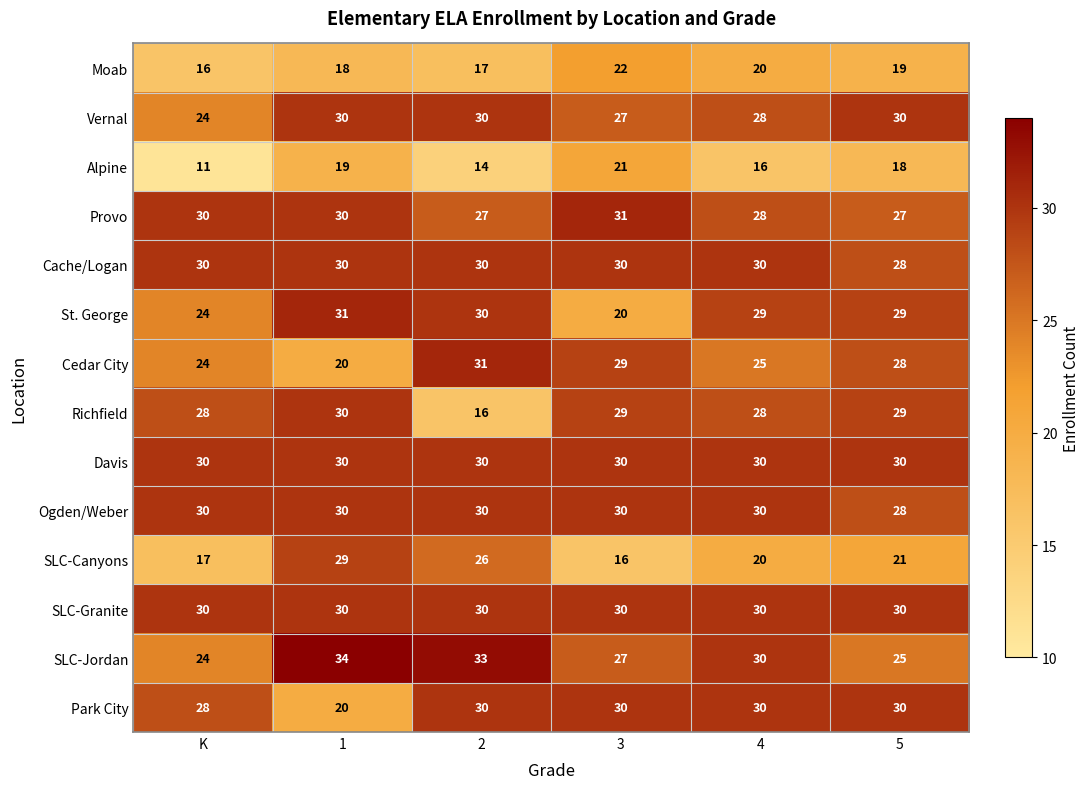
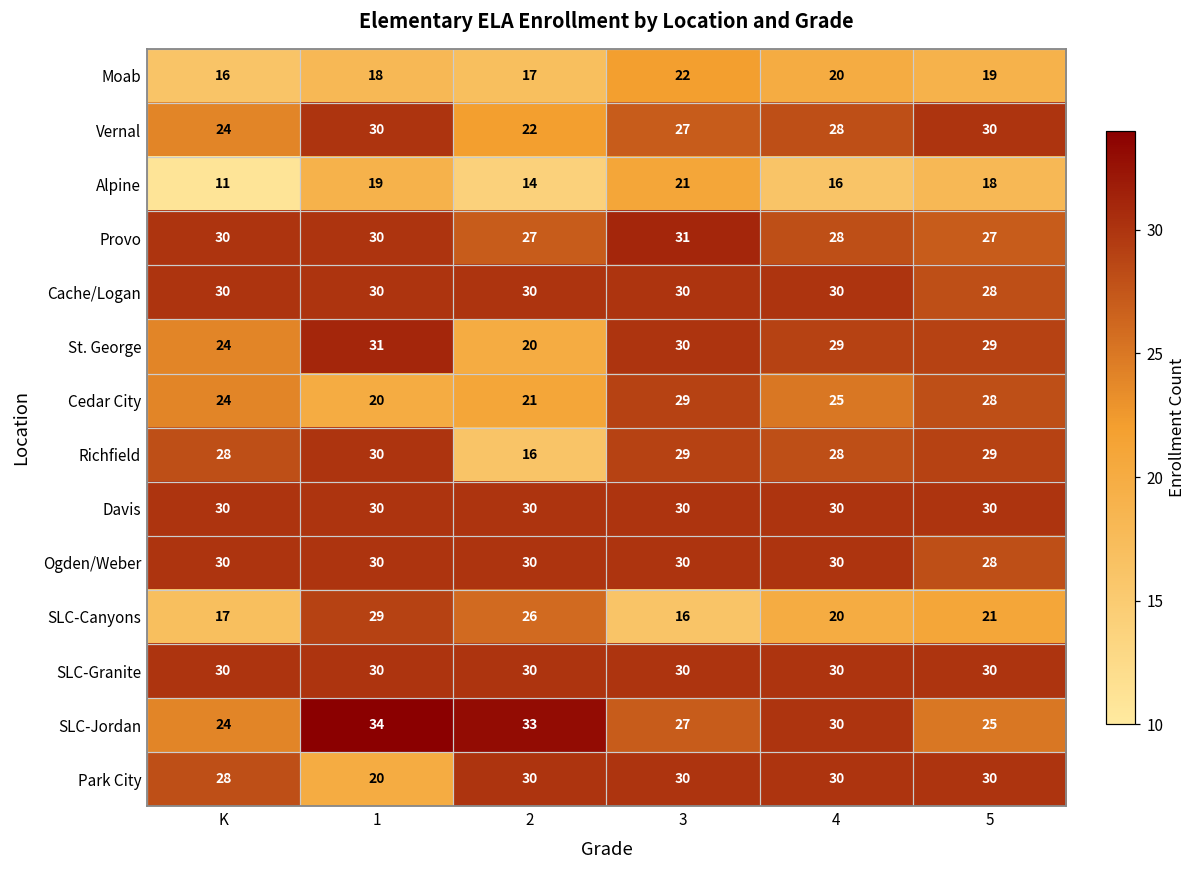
Vernal, 2: 30 -> 22
St. George, 2: 30 -> 20
St. George, 3: 20 -> 30
Cedar City, 2: 31 -> 21
